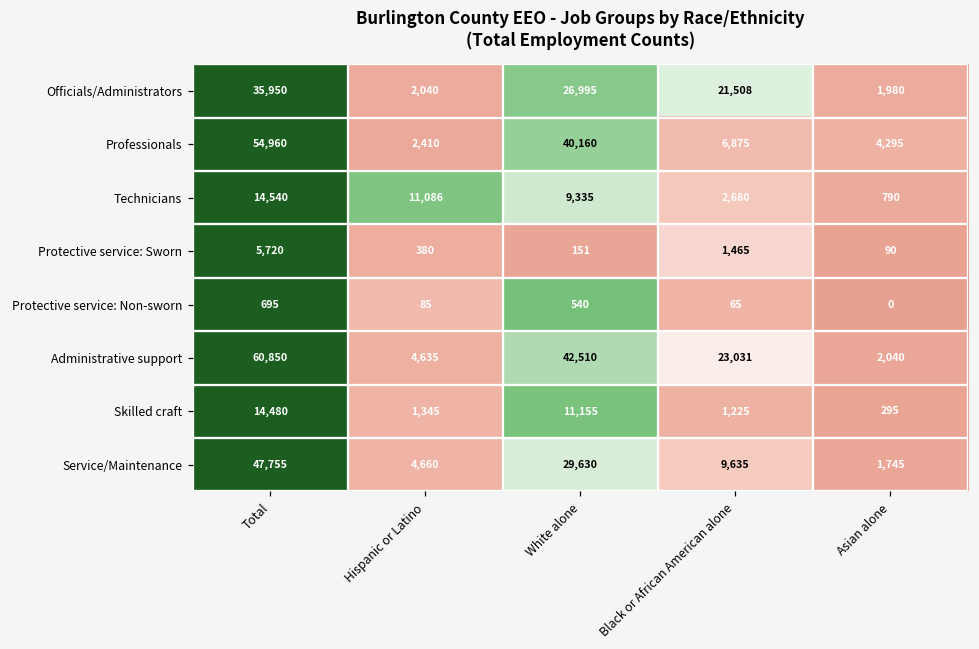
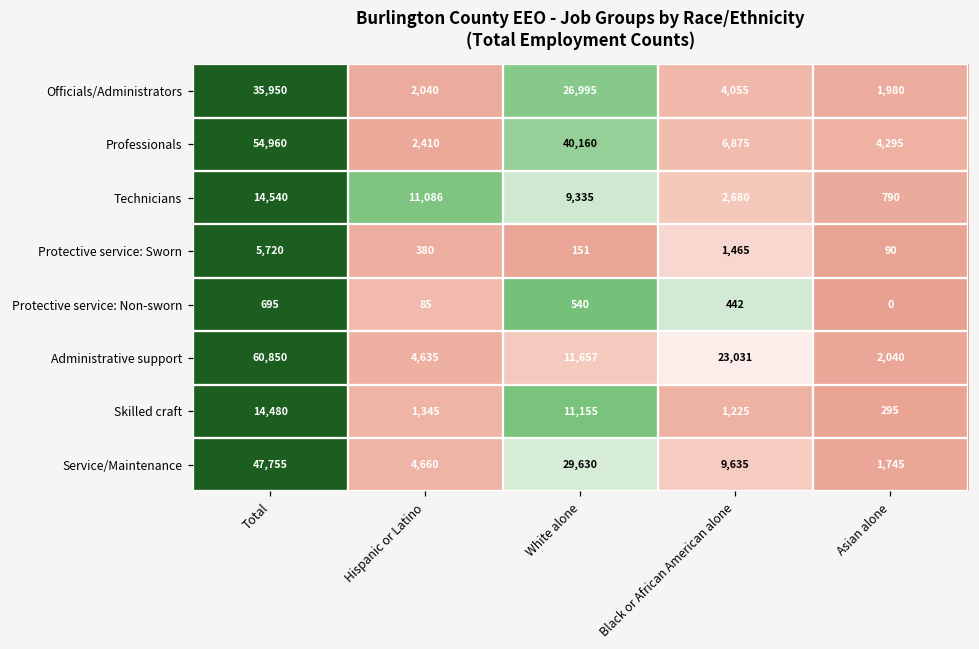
Officials/Administrators, Black or African American alone: 21,508 -> 4,055
Protective service: Non-sworn, Black or African American alone: 65 -> 442
Administrative support, White alone: 42,510 -> 11,657
